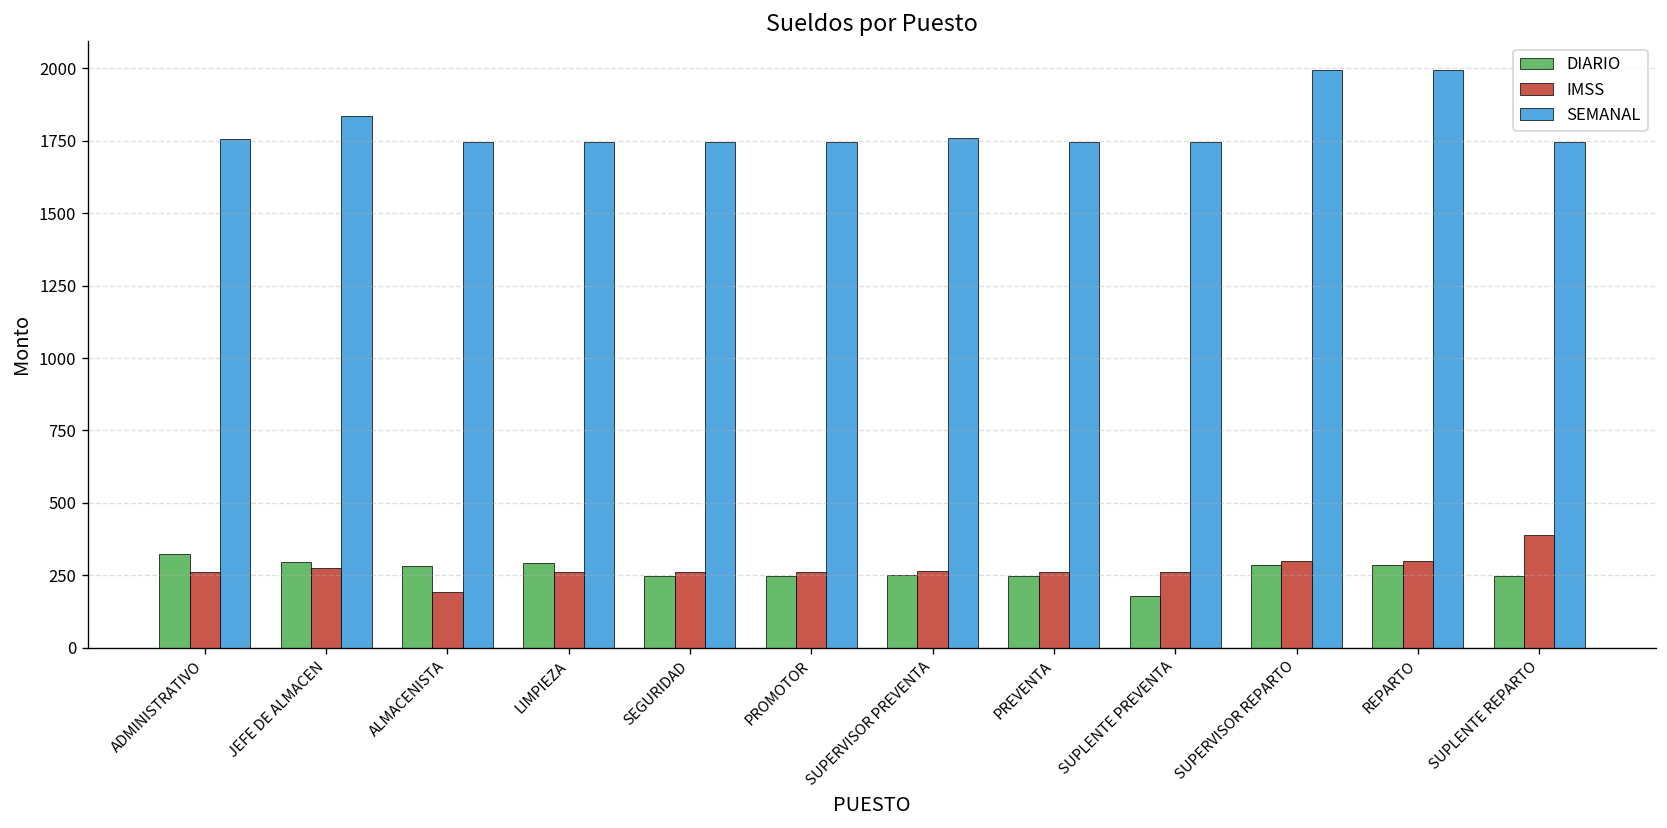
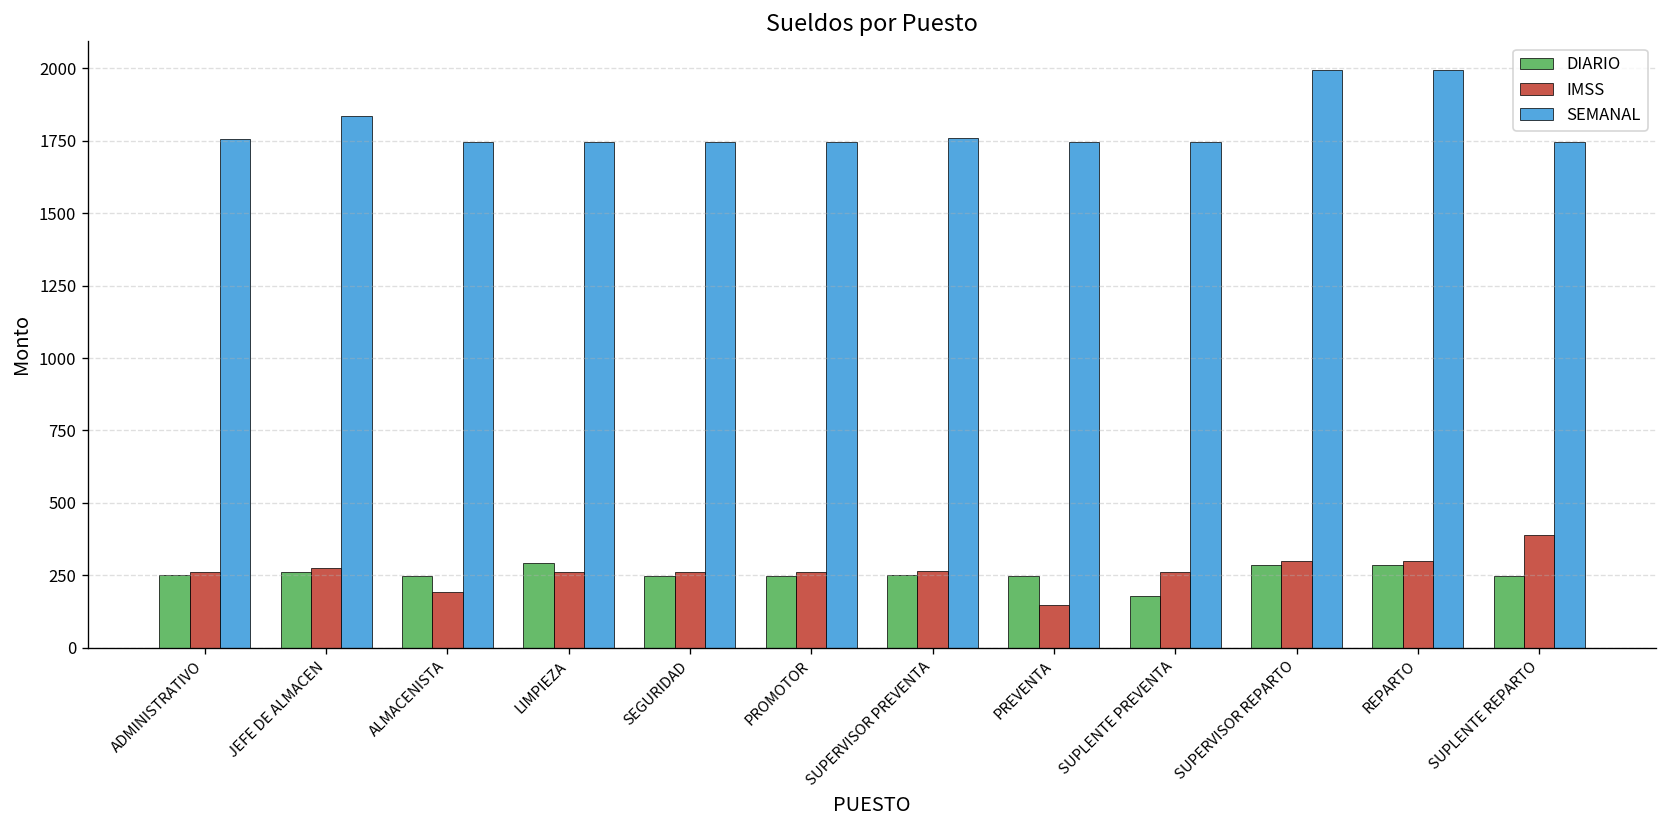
DIARIO, ADMINISTRATIVO: 320 -> 250
DIARIO, JEFE DE ALMACEN: 300 -> 260
DIARIO, ALMACENISTA: 280 -> 250
IMSS, PREVENTA: 260 -> 150
